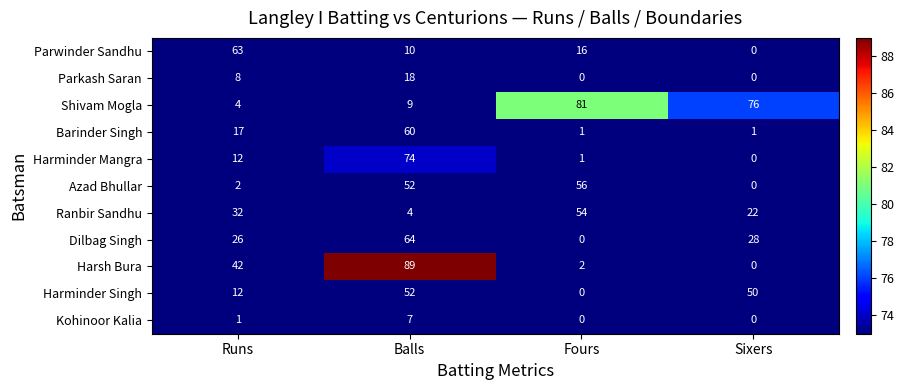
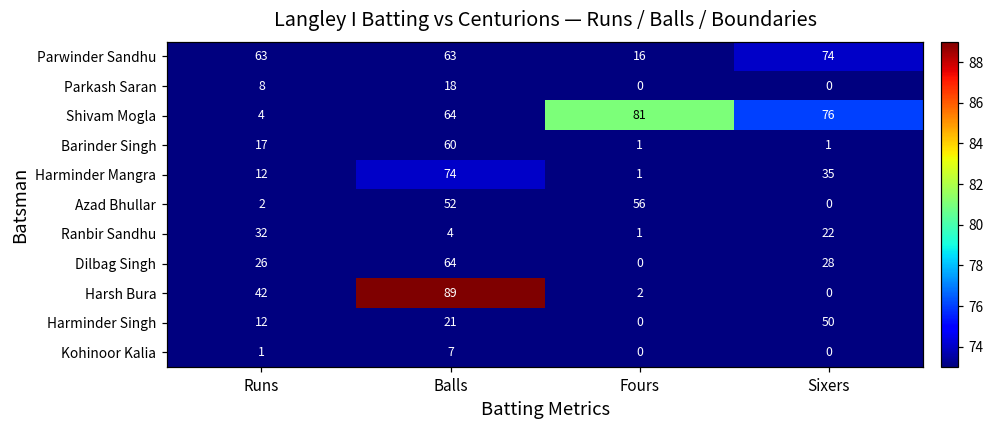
Parwinder Sandhu, Balls: 10 -> 63
Parwinder Sandhu, Sixers: 0 -> 74
Shivam Mogla, Balls: 9 -> 64
Harminder Mangra, Sixers: 0 -> 35
Ranbir Sandhu, Fours: 54 -> 1
Harminder Singh, Balls: 52 -> 21
